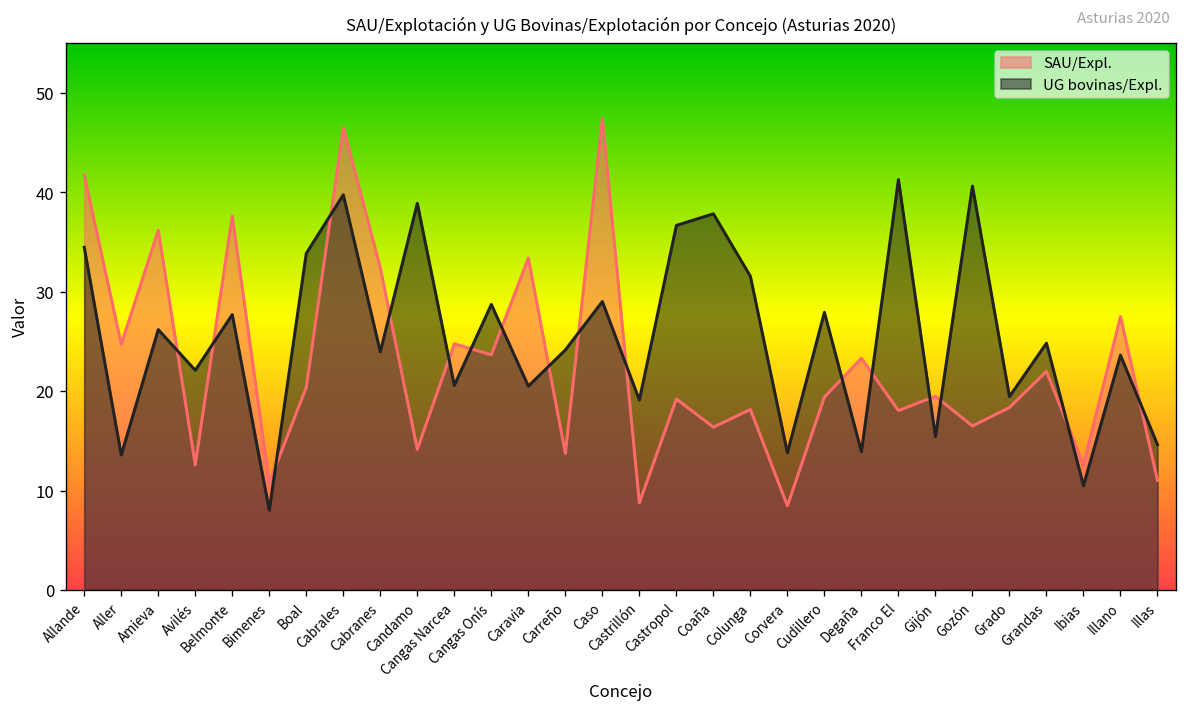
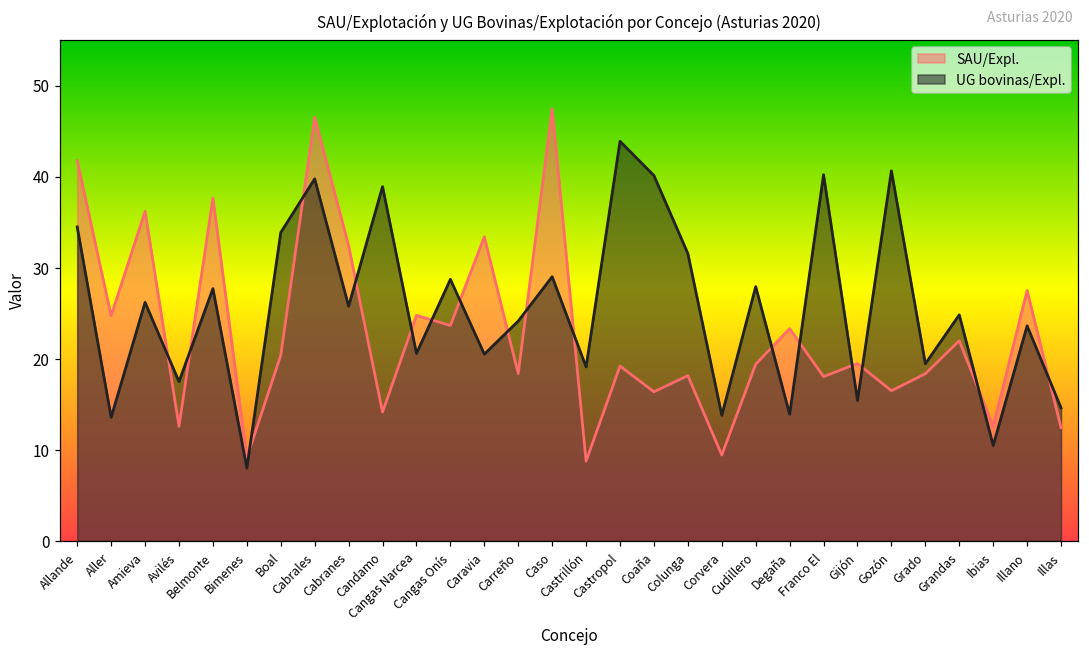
UG bovinas/Expl., Avilés: 22 -> 18
SAU/Expl., Bimenes: 11 -> 9
UG bovinas/Expl., Cabranes: 24 -> 26
SAU/Expl., Carreño: 14 -> 18
UG bovinas/Expl., Castropol: 37 -> 44
UG bovinas/Expl., Coaña: 38 -> 40
SAU/Expl., Corvera: 8 -> 9
UG bovinas/Expl., Franco El: 41 -> 40
SAU/Expl., Illas: 11 -> 12
